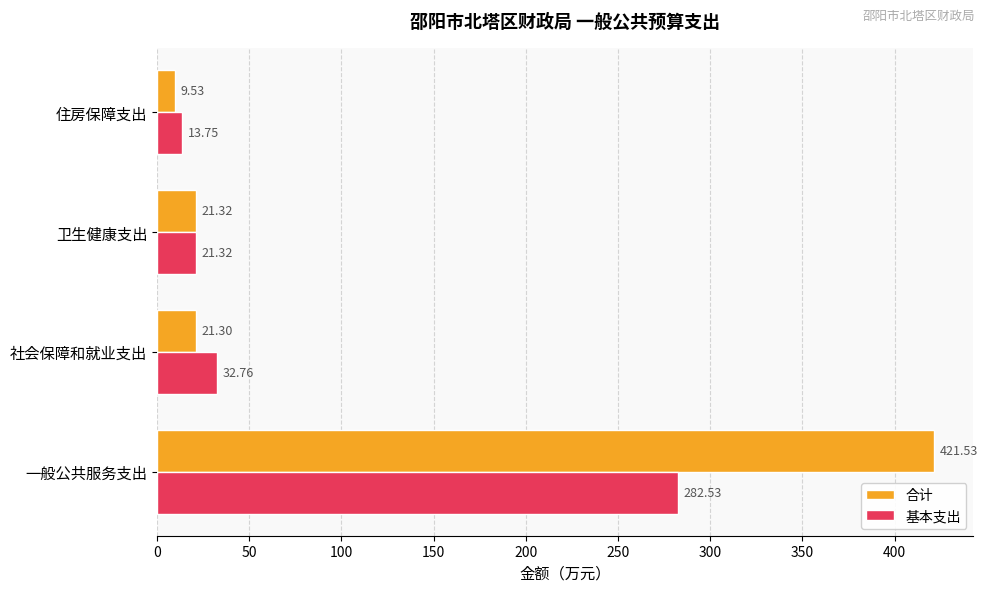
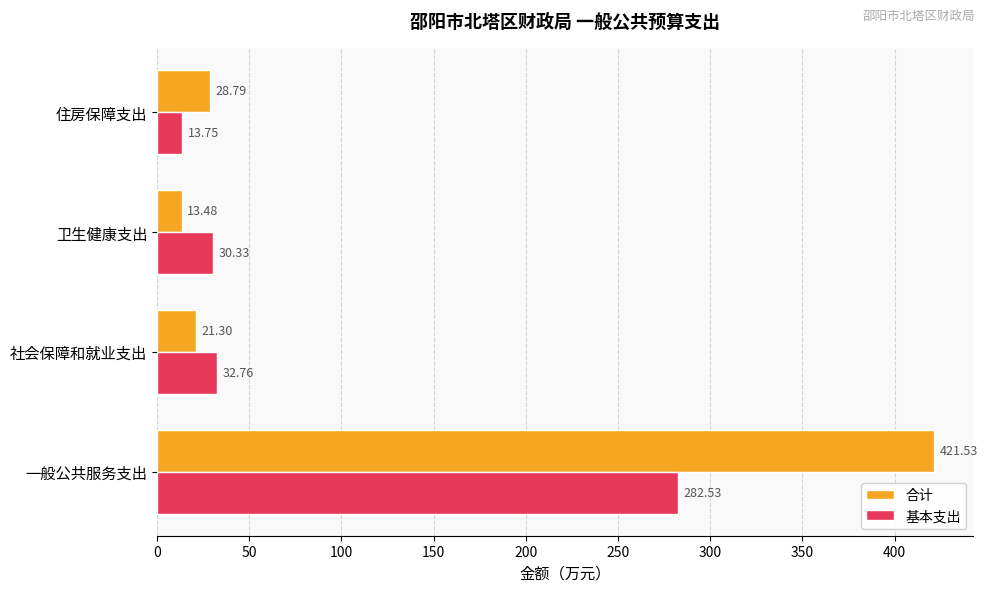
合计, 住房保障支出: 9.53 -> 28.79
合计, 卫生健康支出: 21.32 -> 13.48
基本支出, 卫生健康支出: 21.32 -> 30.33
